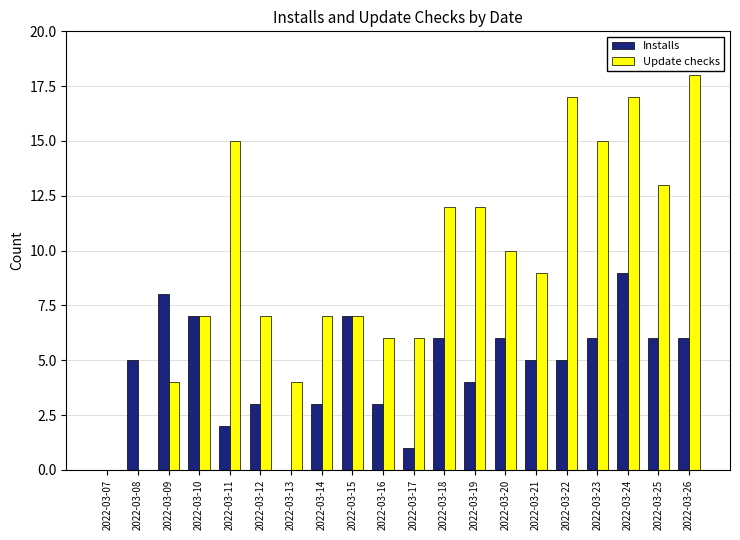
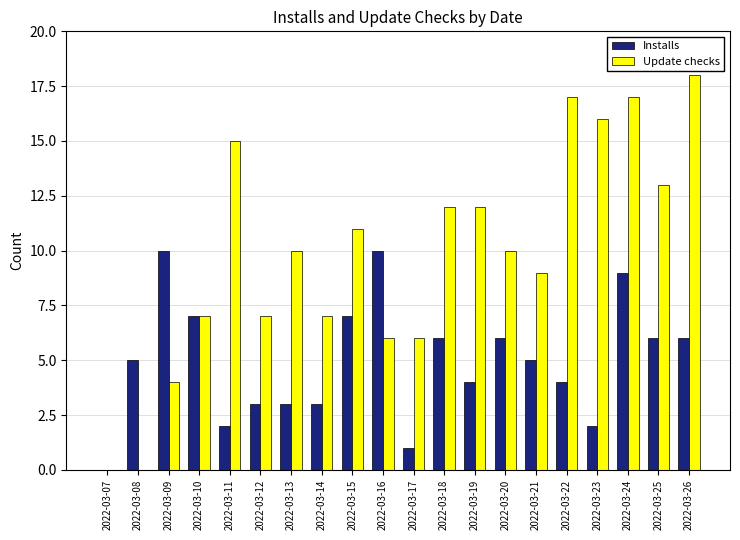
Installs, 2022-03-09: 8 -> 10
Installs, 2022-03-13: 0 -> 3
Update checks, 2022-03-13: 4 -> 10
Update checks, 2022-03-15: 7 -> 11
Installs, 2022-03-16: 3 -> 10
Installs, 2022-03-22: 5 -> 4
Installs, 2022-03-23: 6 -> 2
Update checks, 2022-03-23: 15 -> 16
